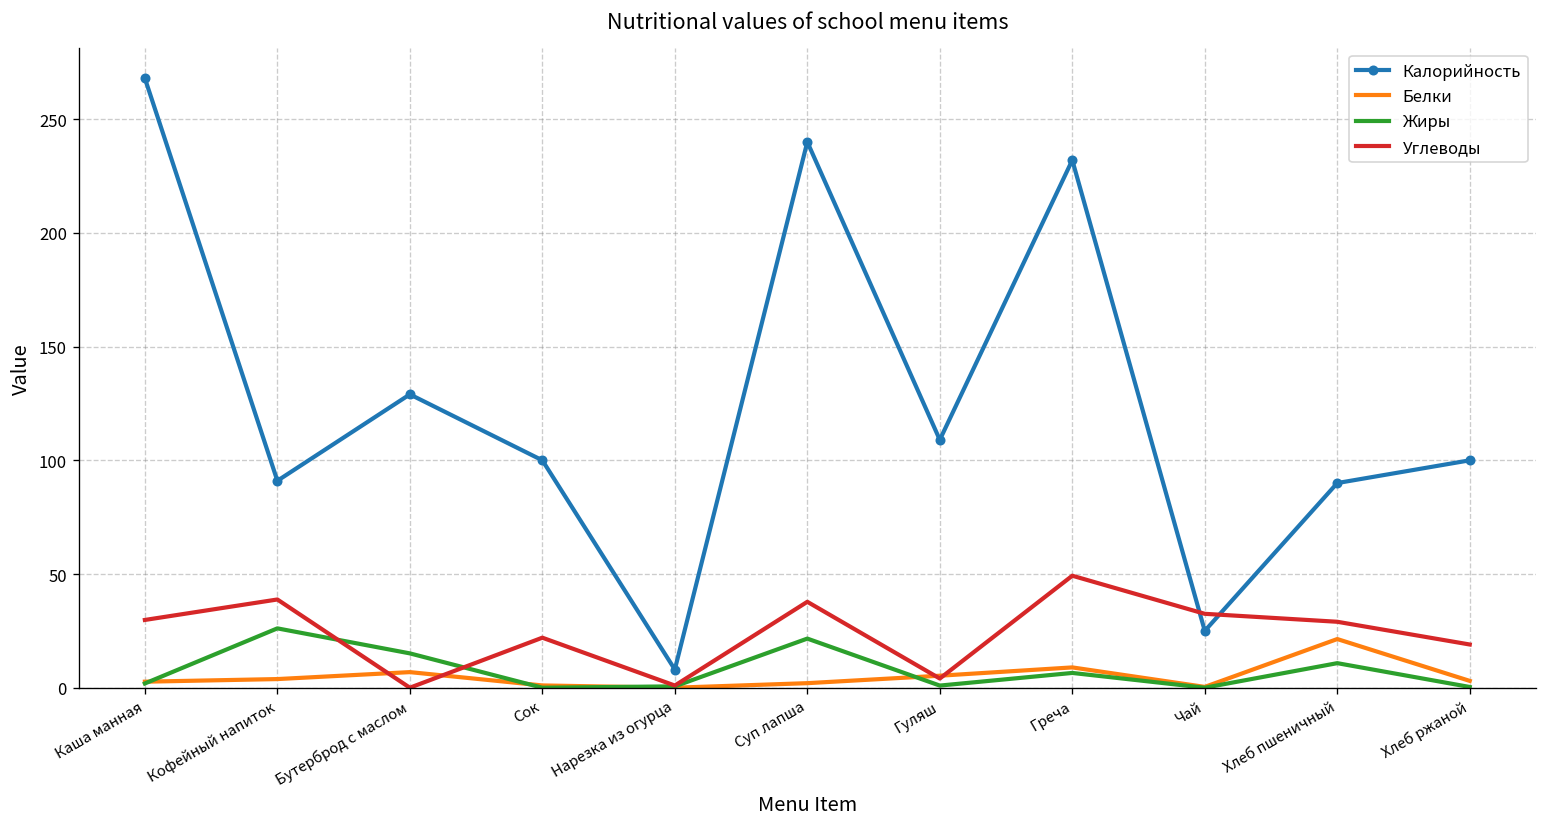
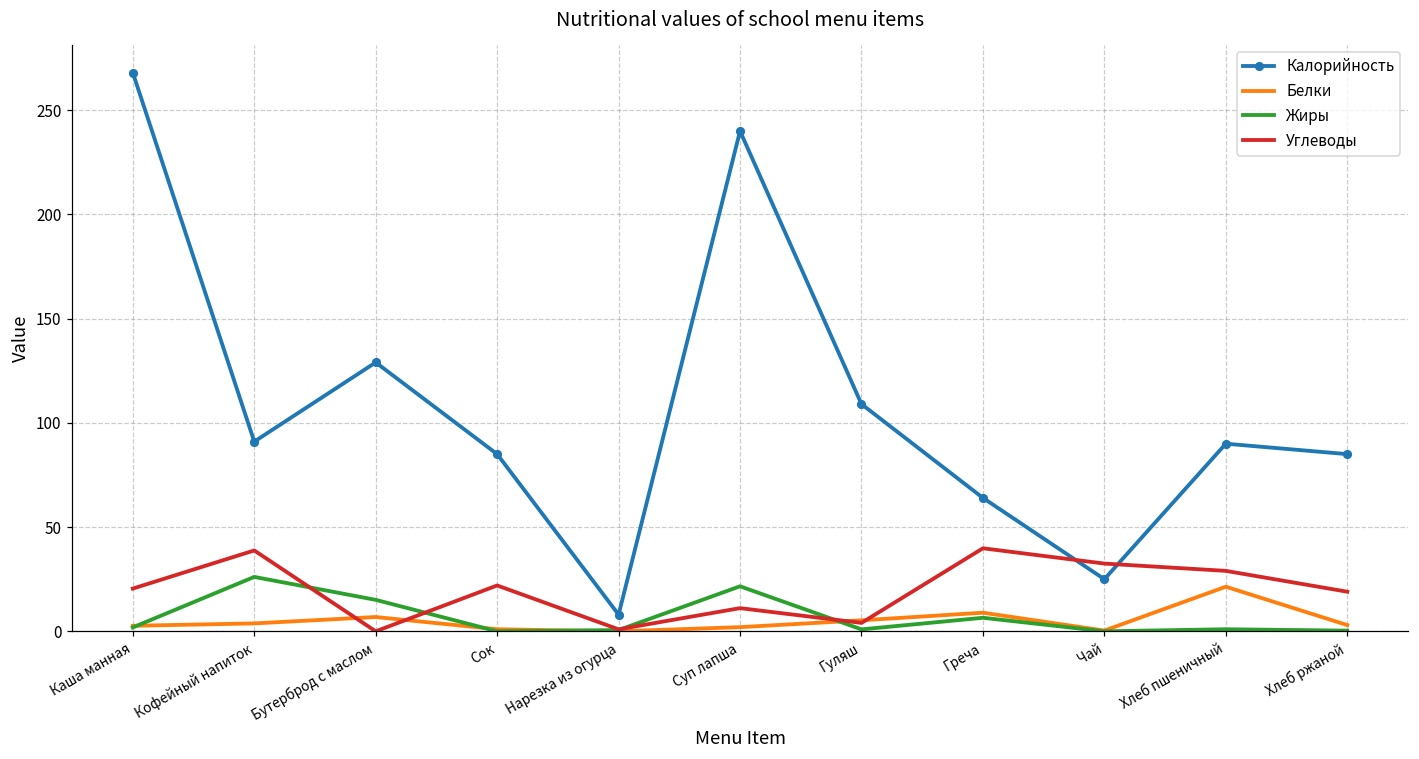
Углеводы, Каша манная: 30 -> 21
Калорийность, Сок: 100 -> 85
Углеводы, Суп лапша: 38 -> 11
Калорийность, Греча: 232 -> 64
Углеводы, Греча: 49 -> 40
Жиры, Хлеб пшеничный: 11 -> 1
Калорийность, Хлеб ржаной: 100 -> 85
